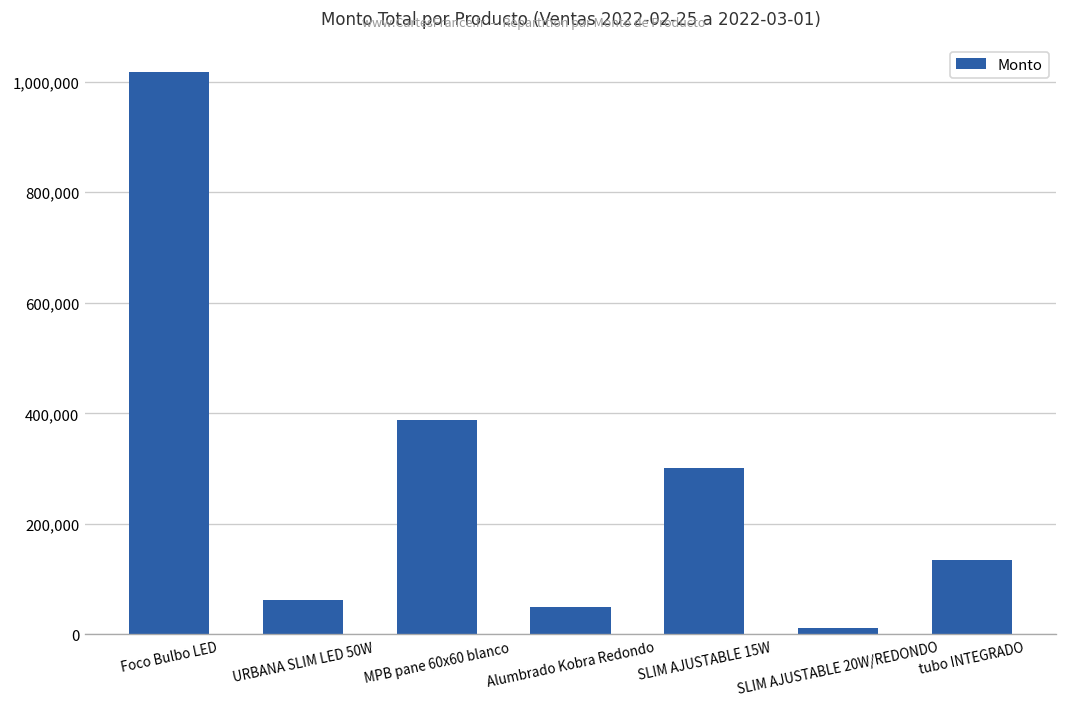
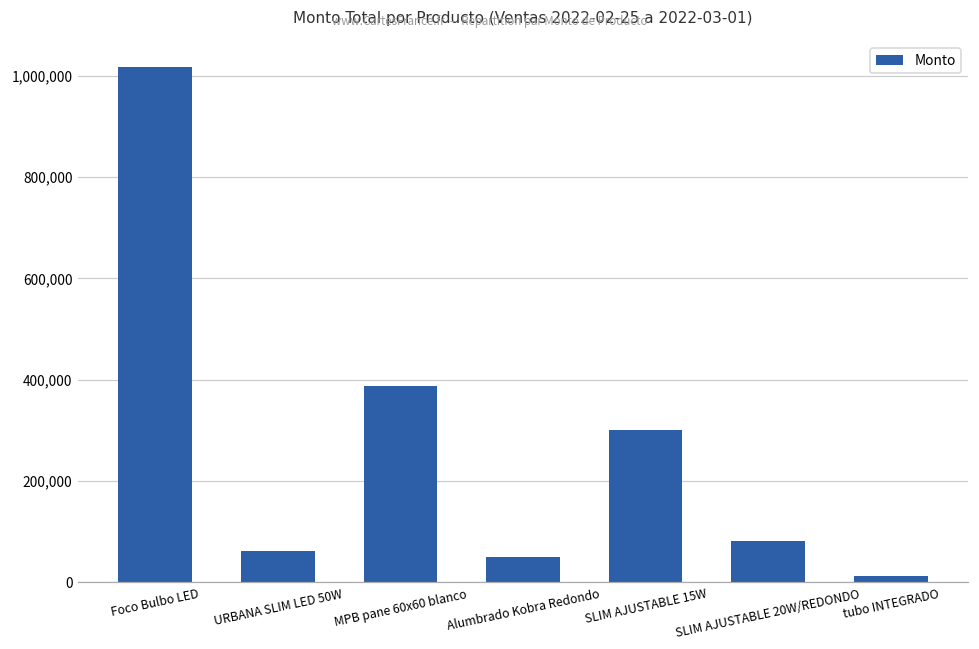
SLIM AJUSTABLE 20W/REDONDO: 10,000 -> 80,000
tubo INTEGRADO: 130,000 -> 10,000
